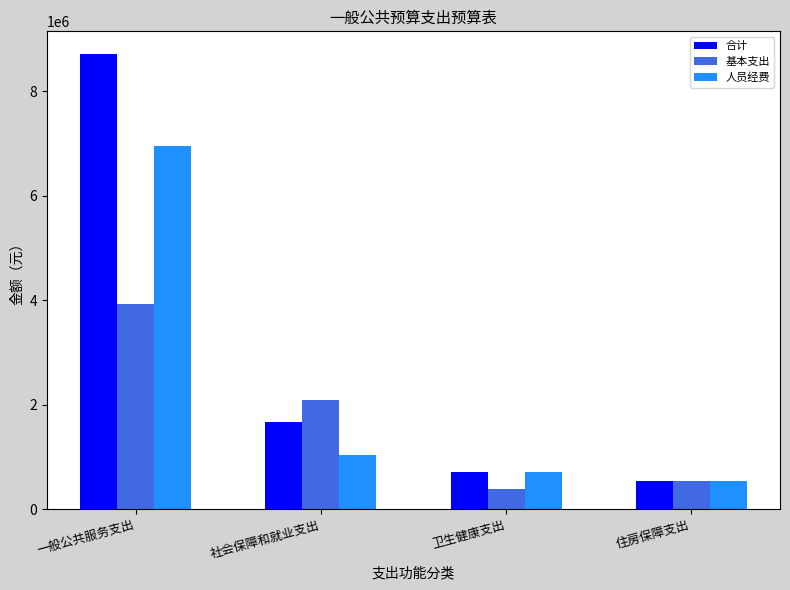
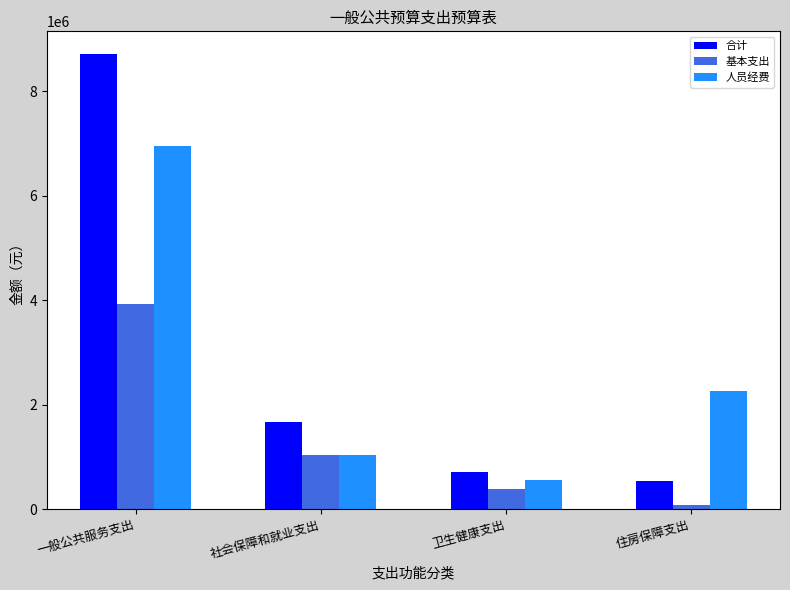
基本支出, 社会保障和就业支出: 2100000 -> 1000000
人员经费, 卫生健康支出: 700000 -> 600000
基本支出, 住房保障支出: 500000 -> 100000
人员经费, 住房保障支出: 500000 -> 2300000
